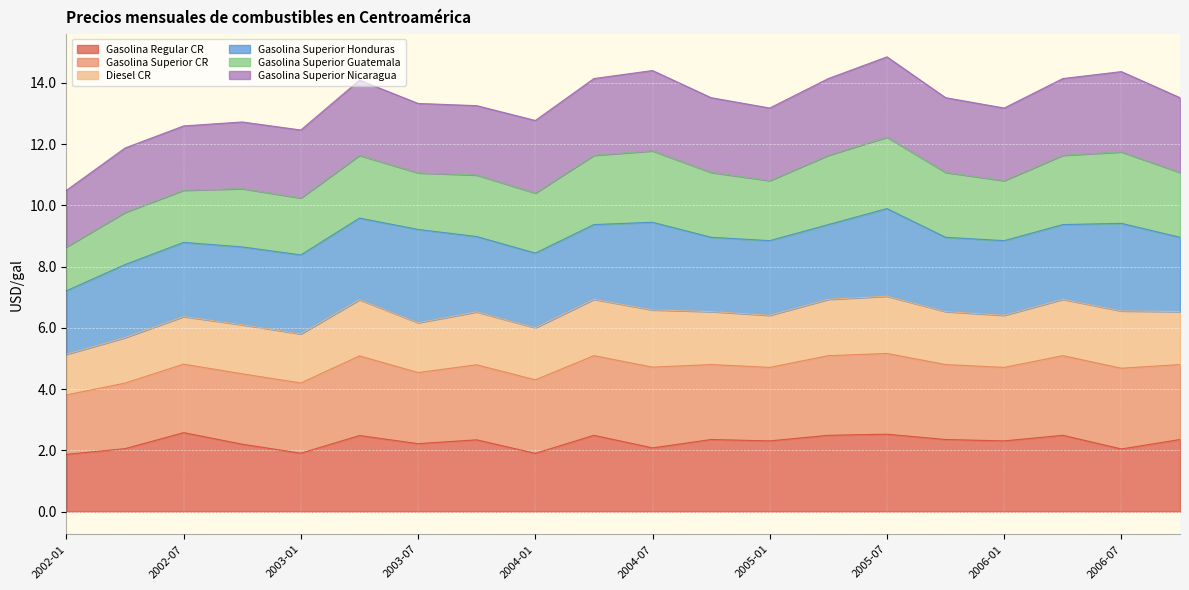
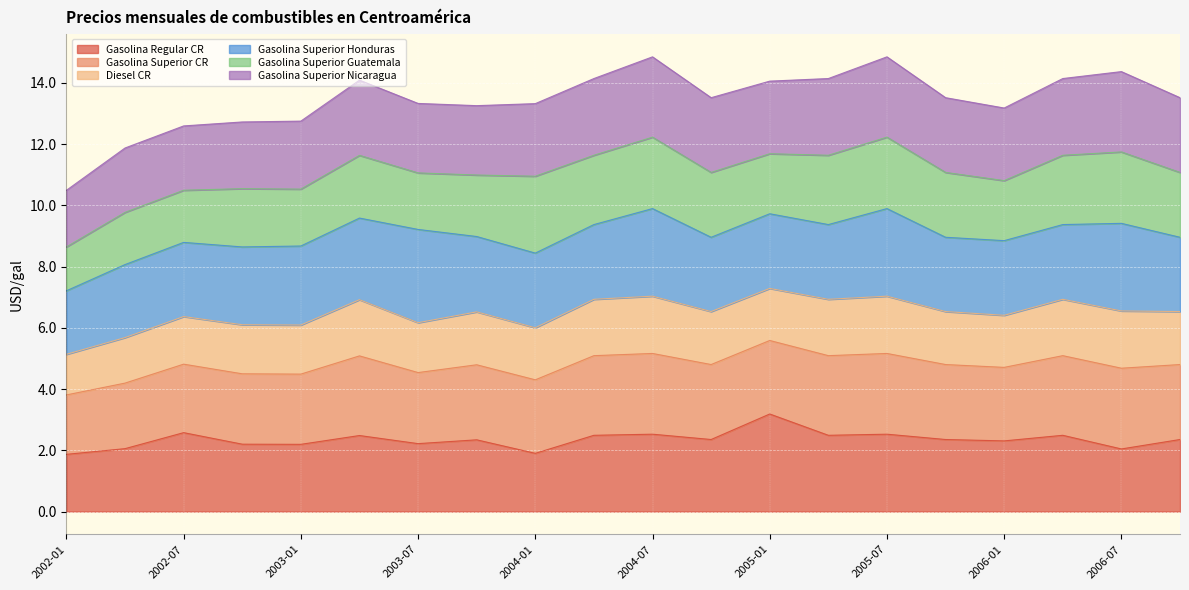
Gasolina Regular CR, 2003-01: 1.9 -> 2.2
Gasolina Superior Guatemala, 2004-01: 2.0 -> 2.5
Gasolina Regular CR, 2004-07: 2.1 -> 2.5
Gasolina Regular CR, 2005-01: 2.3 -> 3.2
